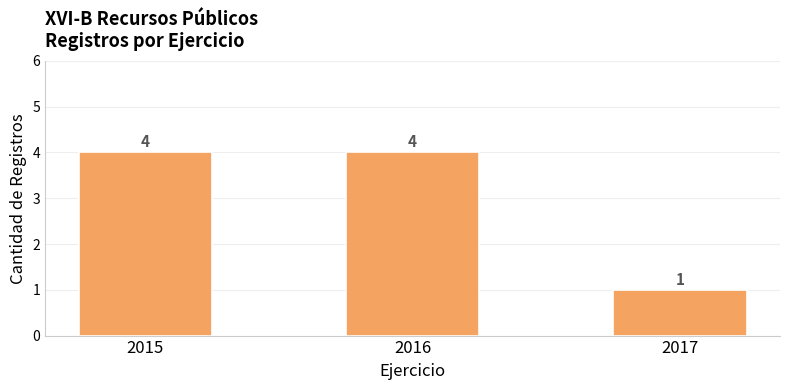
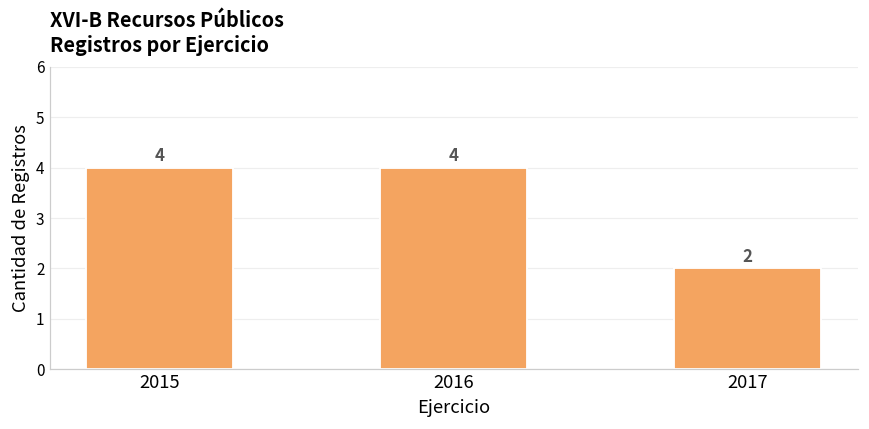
2017: 1 -> 2
